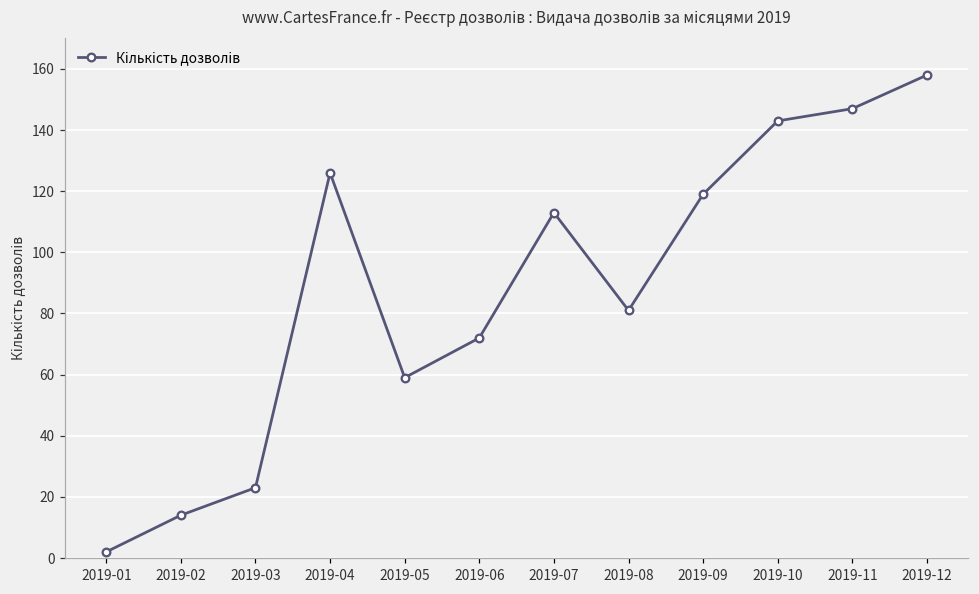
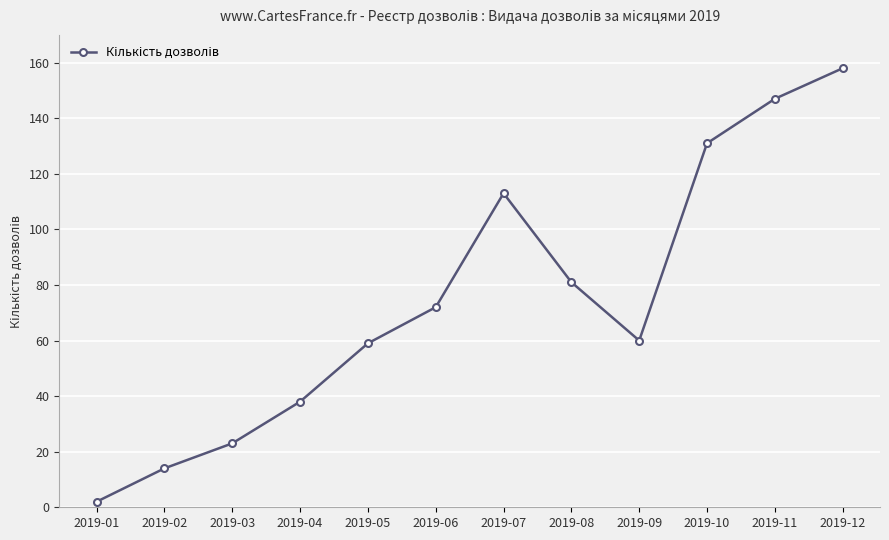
2019-04: 126 -> 38
2019-09: 119 -> 60
2019-10: 143 -> 131
